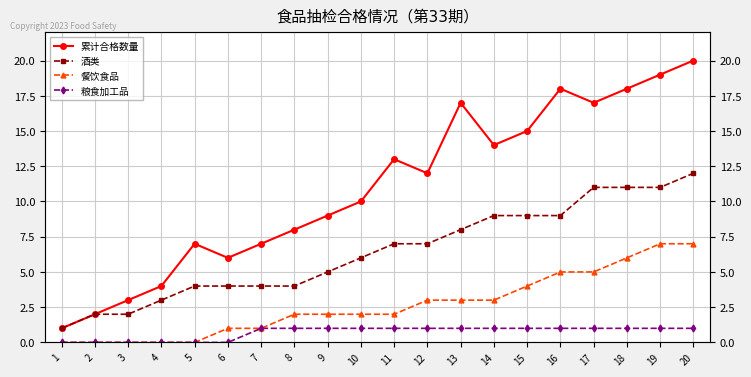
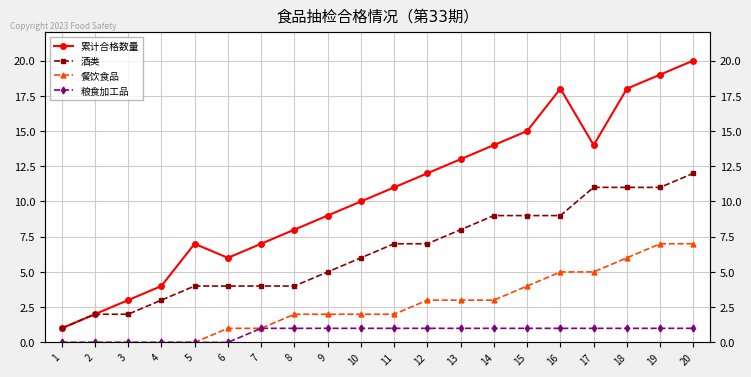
累计合格数量, 11: 13 -> 11
累计合格数量, 13: 17 -> 13
累计合格数量, 17: 17 -> 14
